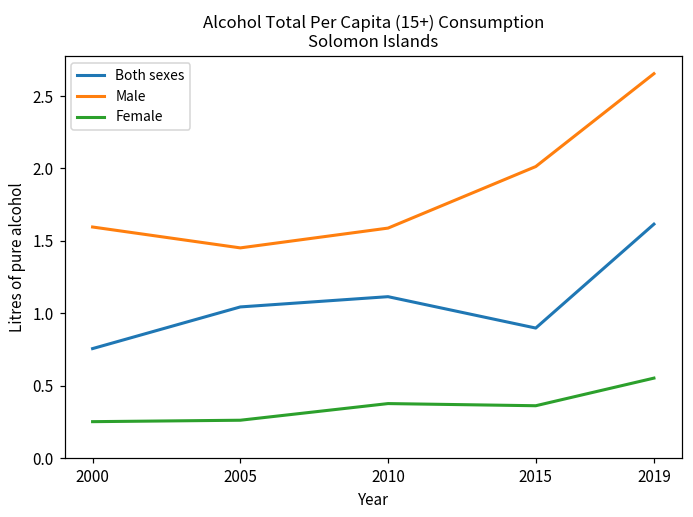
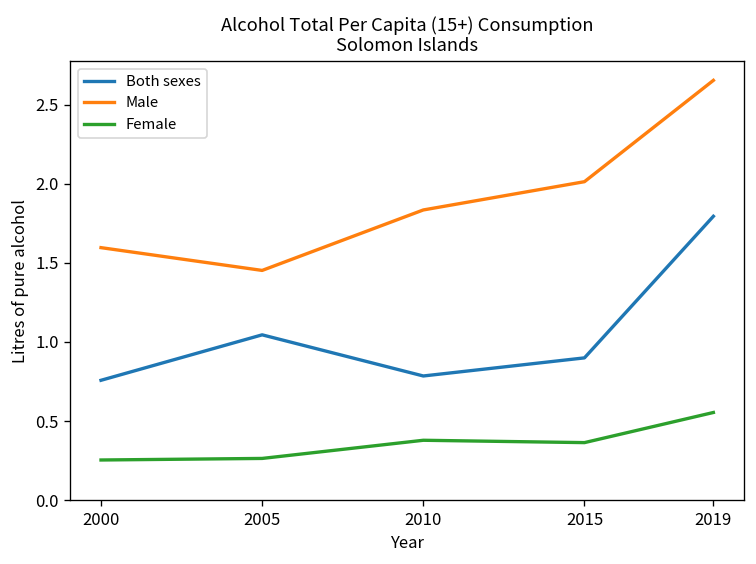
Both sexes, 2010: 1.12 -> 0.78
Male, 2010: 1.59 -> 1.83
Both sexes, 2019: 1.62 -> 1.79
